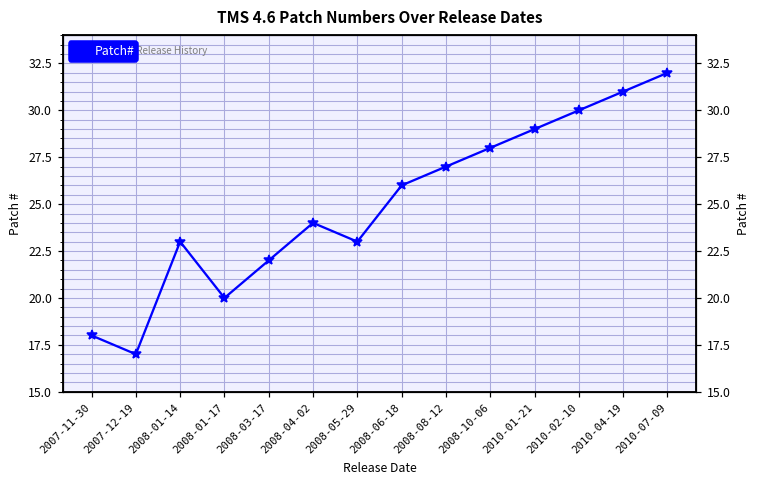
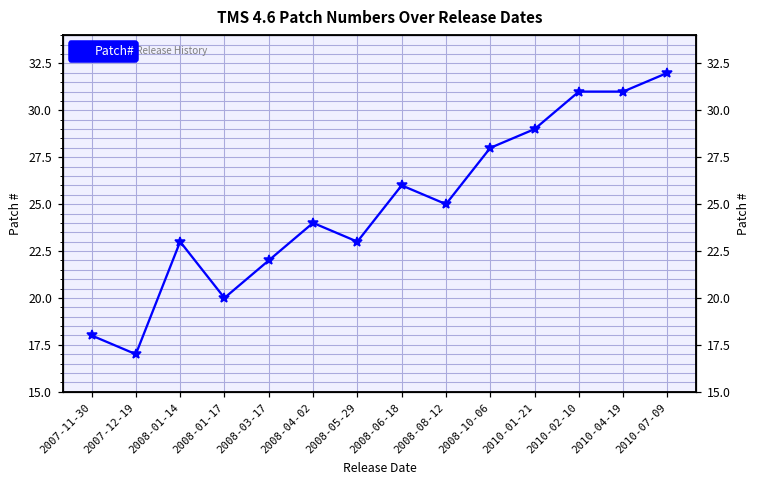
2008-08-12: 27 -> 25
2010-02-10: 30 -> 31
